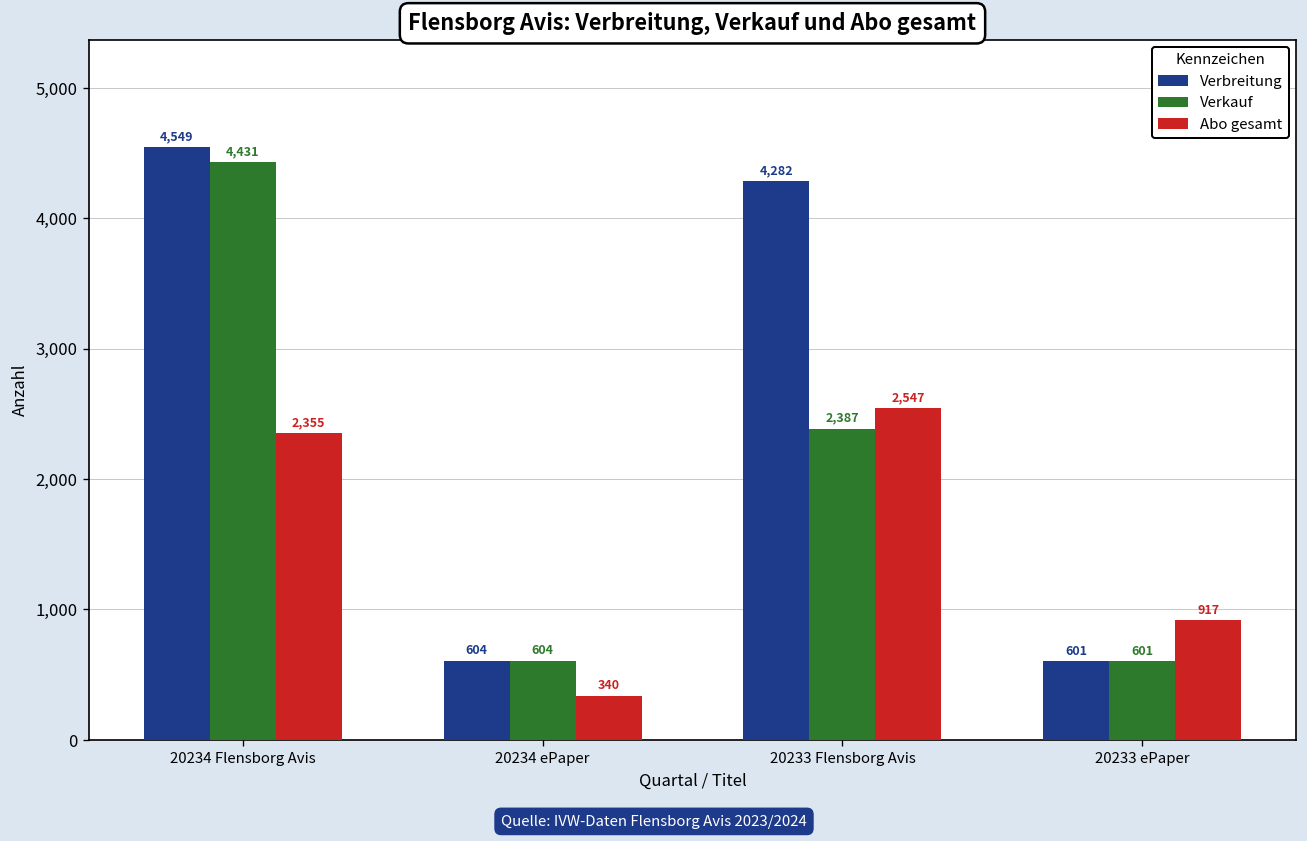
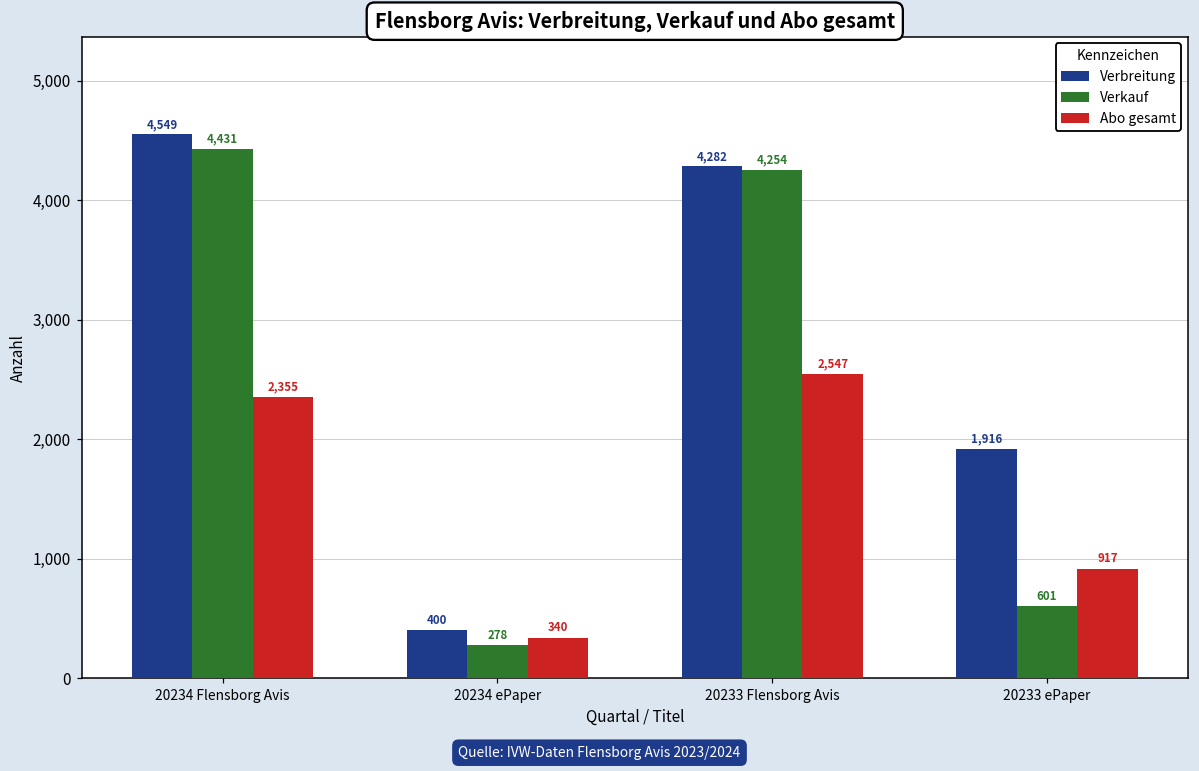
Verbreitung, 20234 ePaper: 604 -> 400
Verkauf, 20234 ePaper: 604 -> 278
Verkauf, 20233 Flensborg Avis: 2,387 -> 4,254
Verbreitung, 20233 ePaper: 601 -> 1,916
